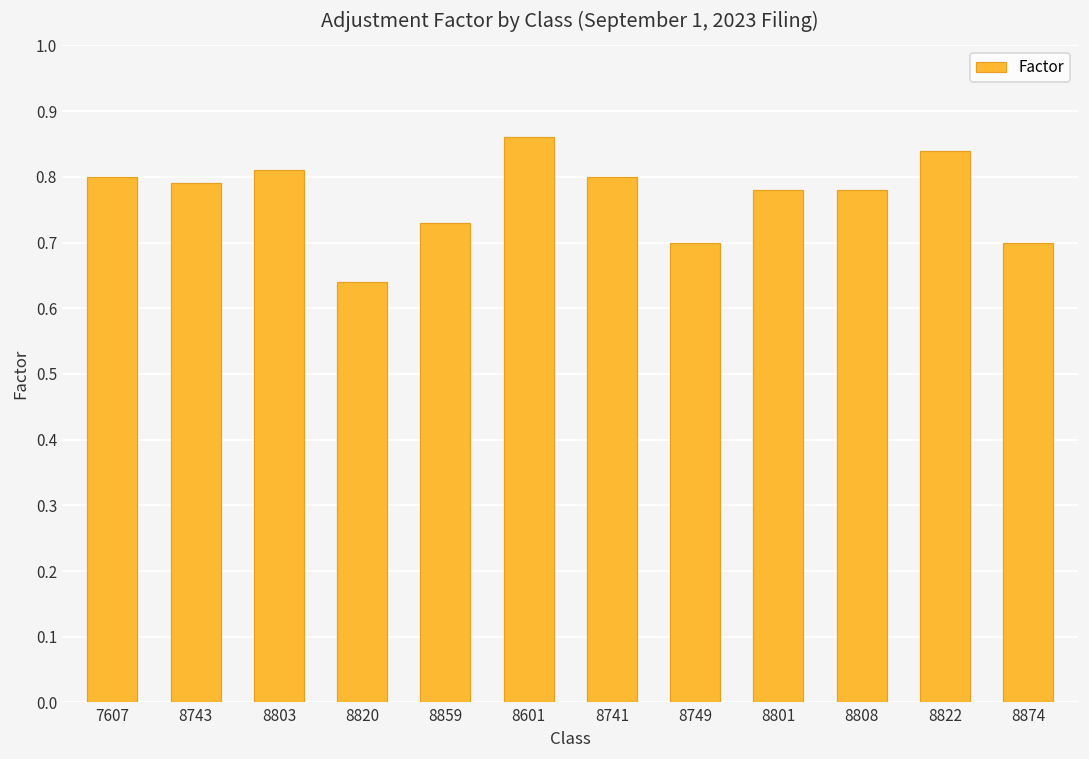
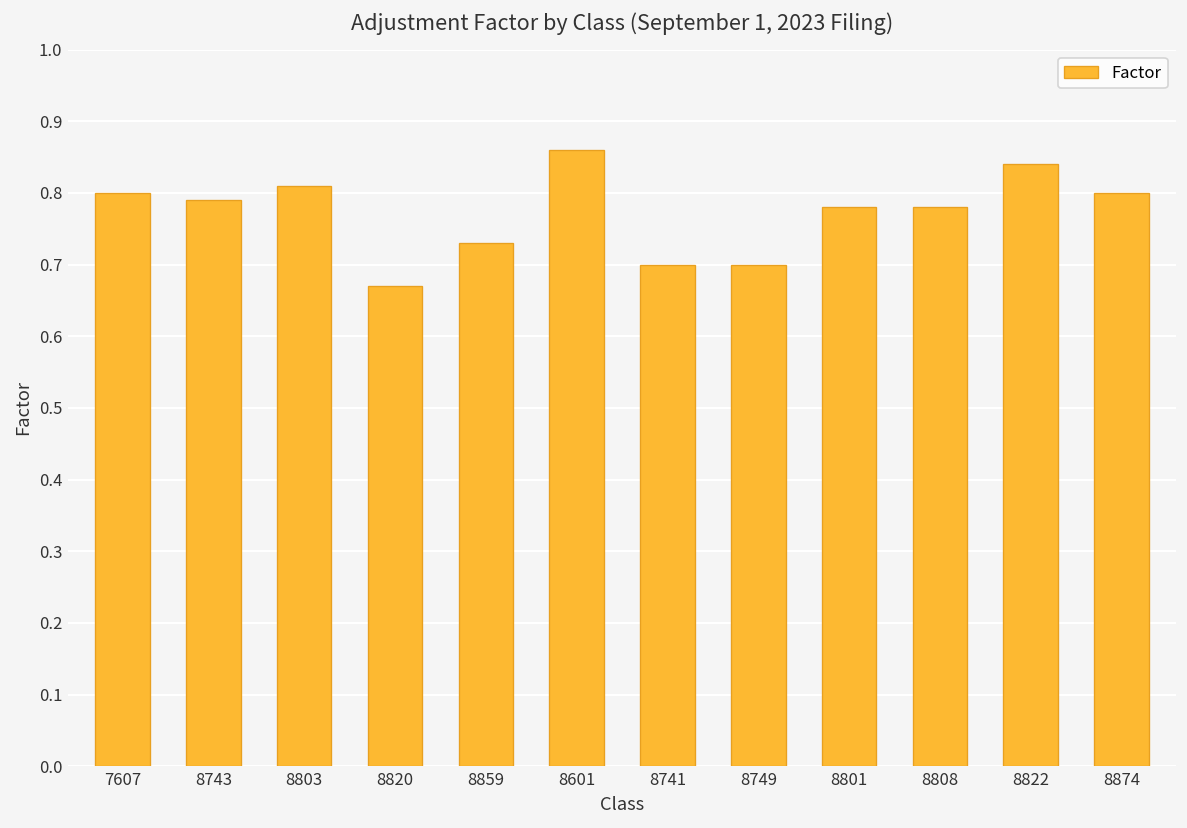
8820: 0.64 -> 0.67
8741: 0.8 -> 0.7
8874: 0.7 -> 0.8
